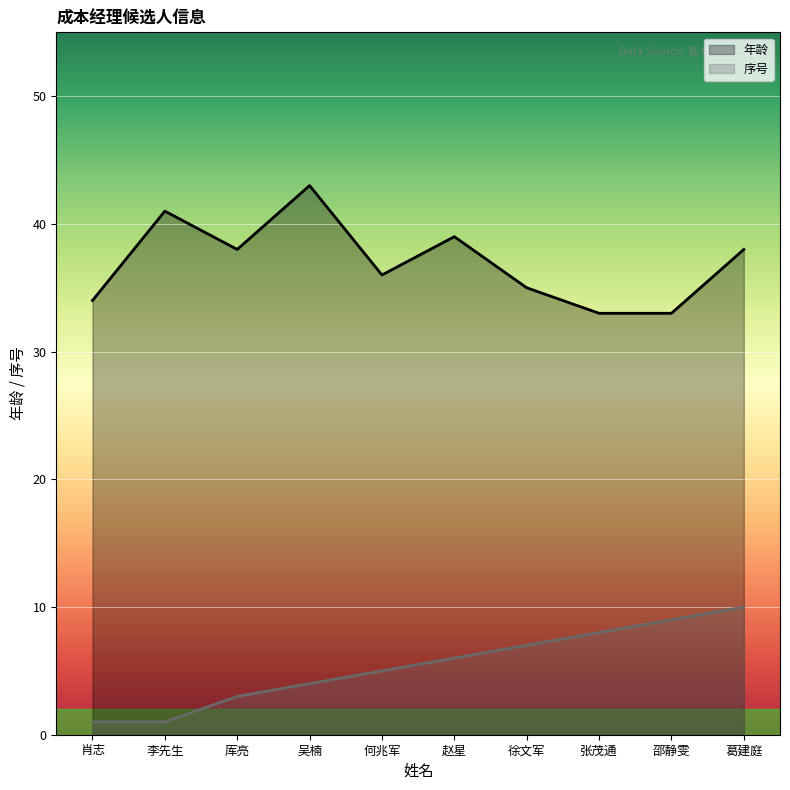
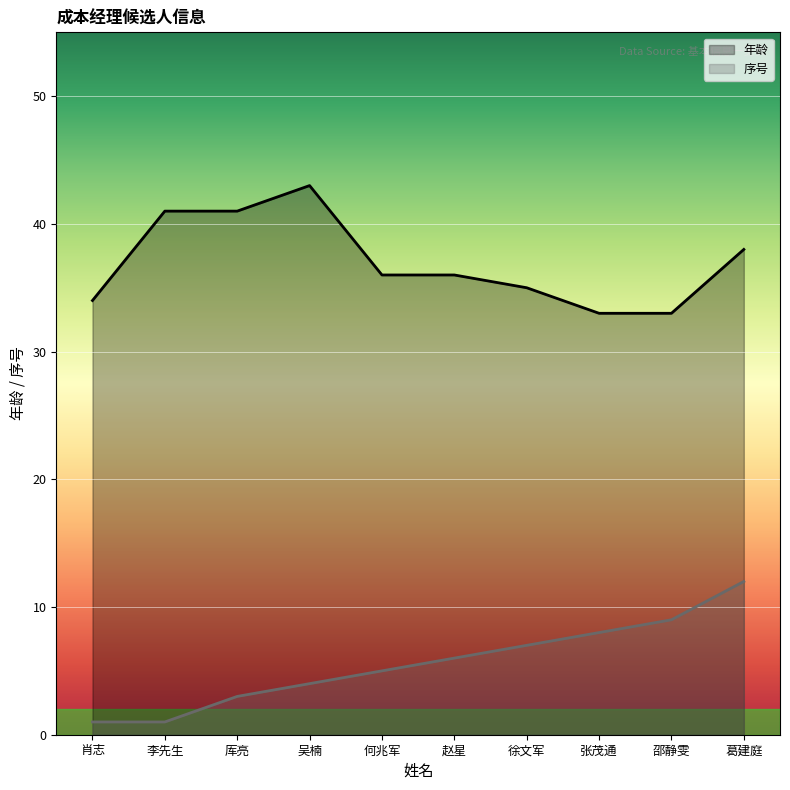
年龄, 厍亮: 38 -> 41
年龄, 赵星: 39 -> 36
序号, 葛建庭: 10 -> 12
